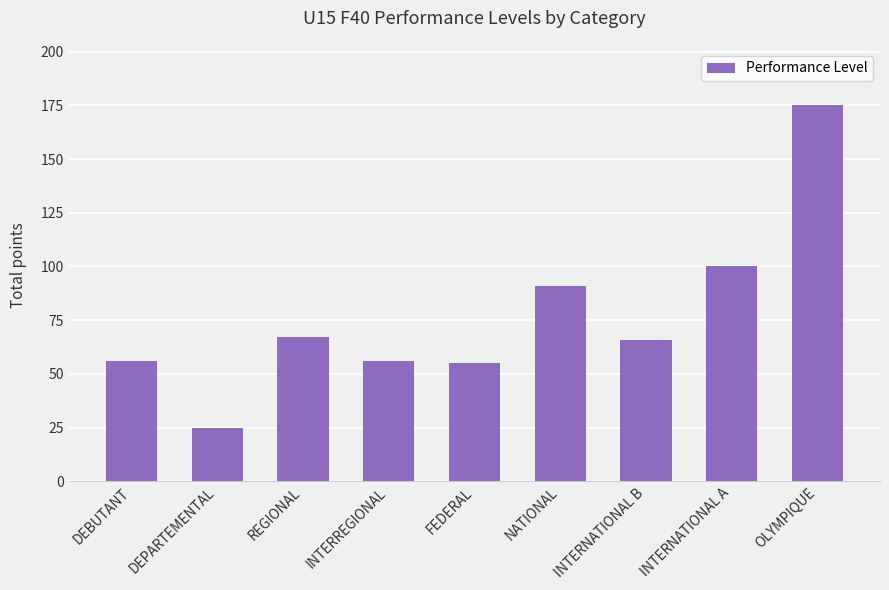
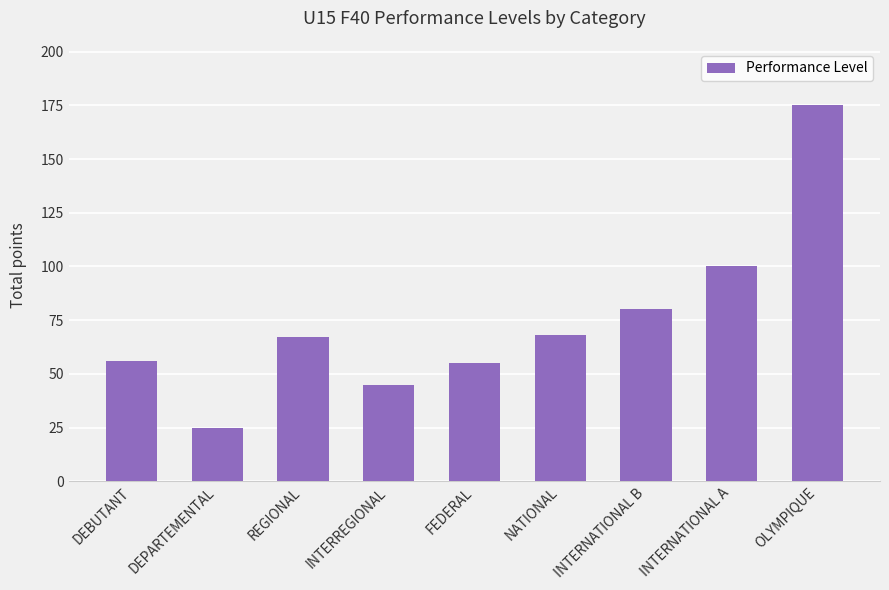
INTERREGIONAL: 56 -> 45
NATIONAL: 91 -> 68
INTERNATIONAL B: 66 -> 80
